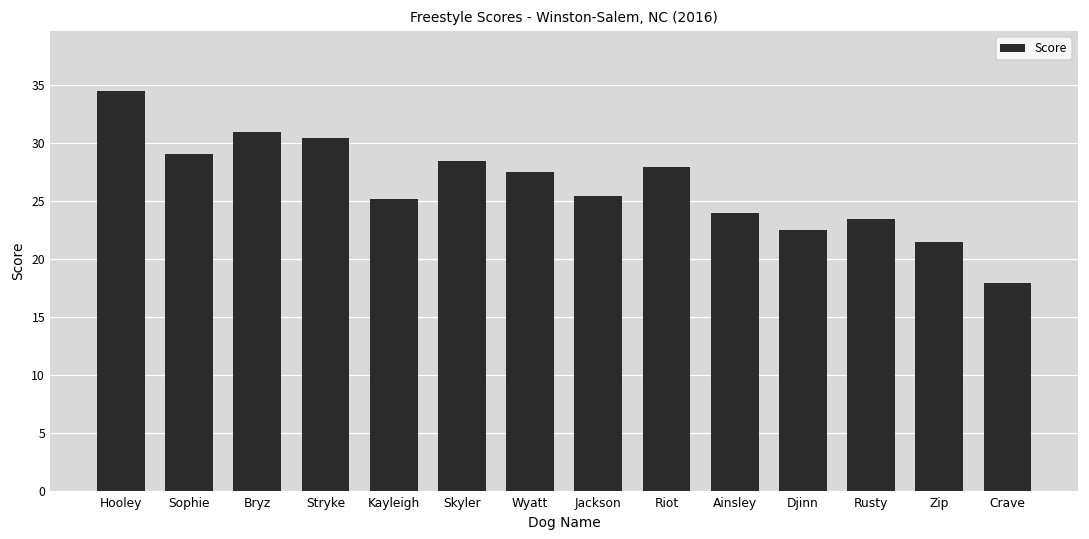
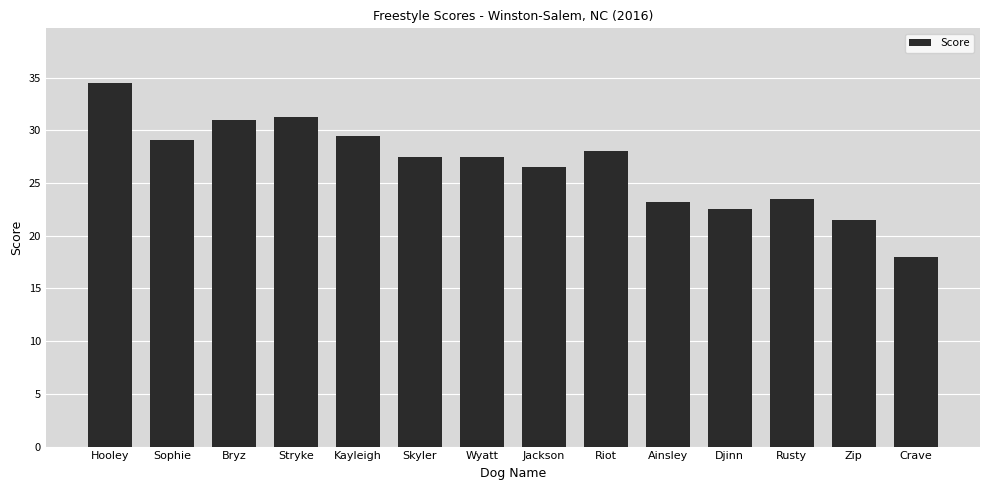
Stryke: 30.5 -> 31.3
Kayleigh: 25.2 -> 29.5
Skyler: 28.5 -> 27.5
Jackson: 25.5 -> 26.5
Ainsley: 24.0 -> 23.2
